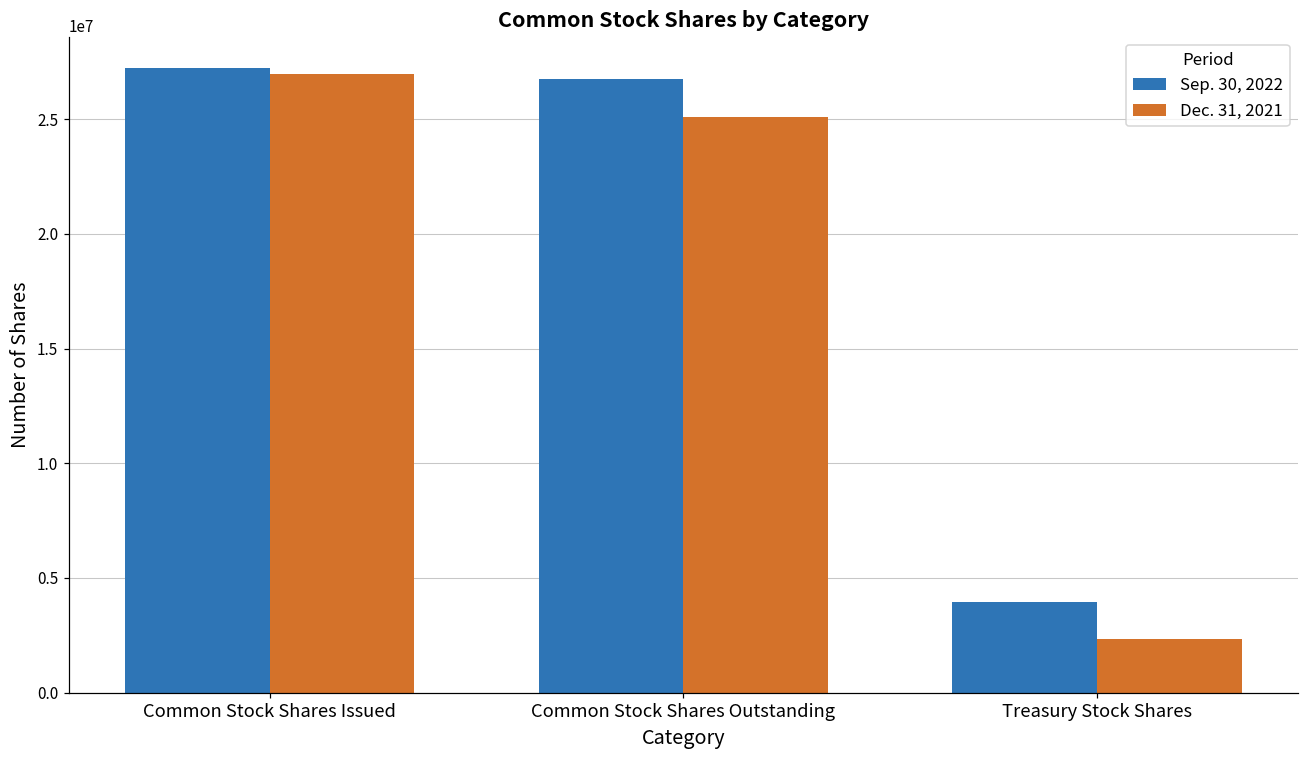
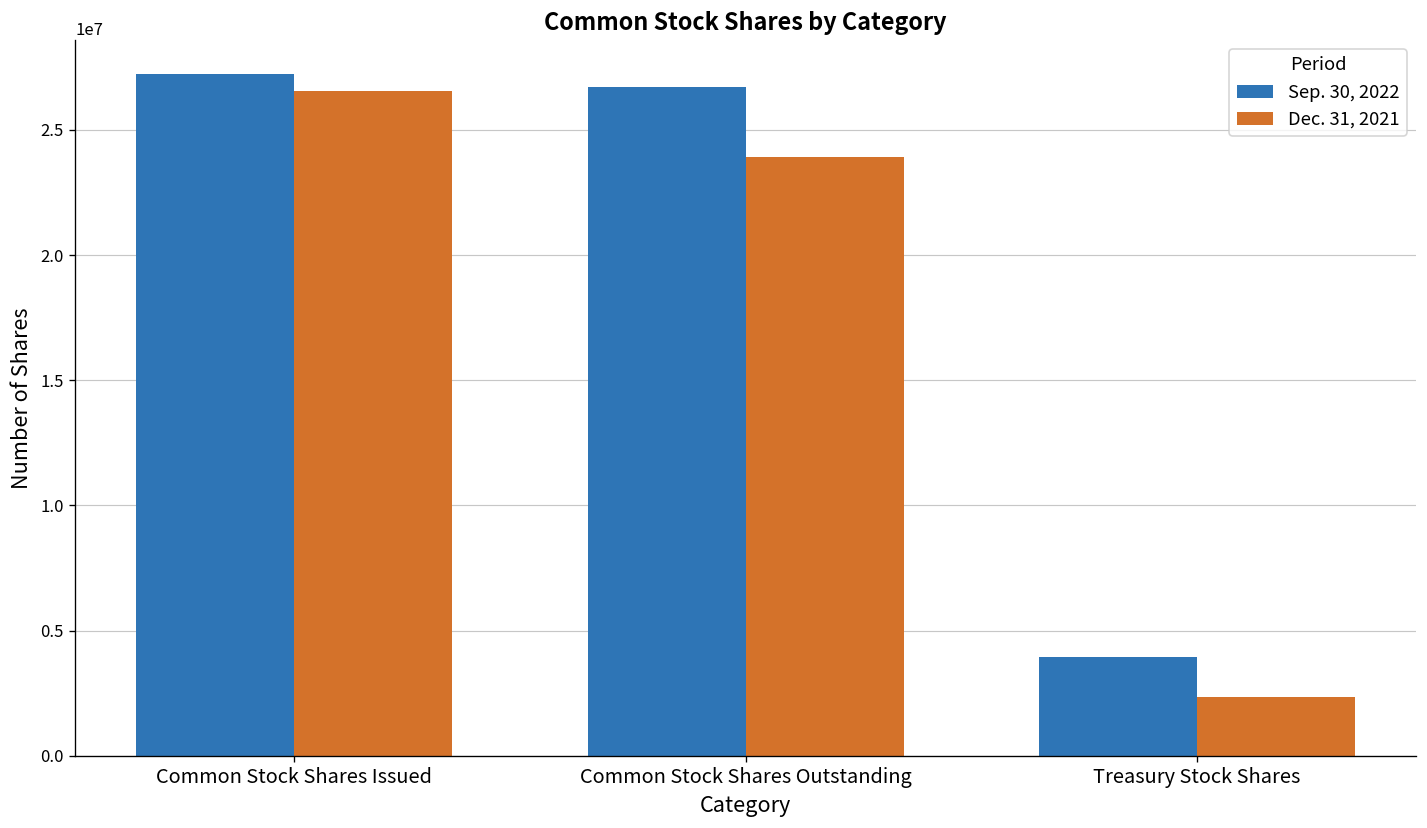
Dec. 31, 2021, Common Stock Shares Issued: 27000000 -> 26600000
Dec. 31, 2021, Common Stock Shares Outstanding: 25100000 -> 23900000
